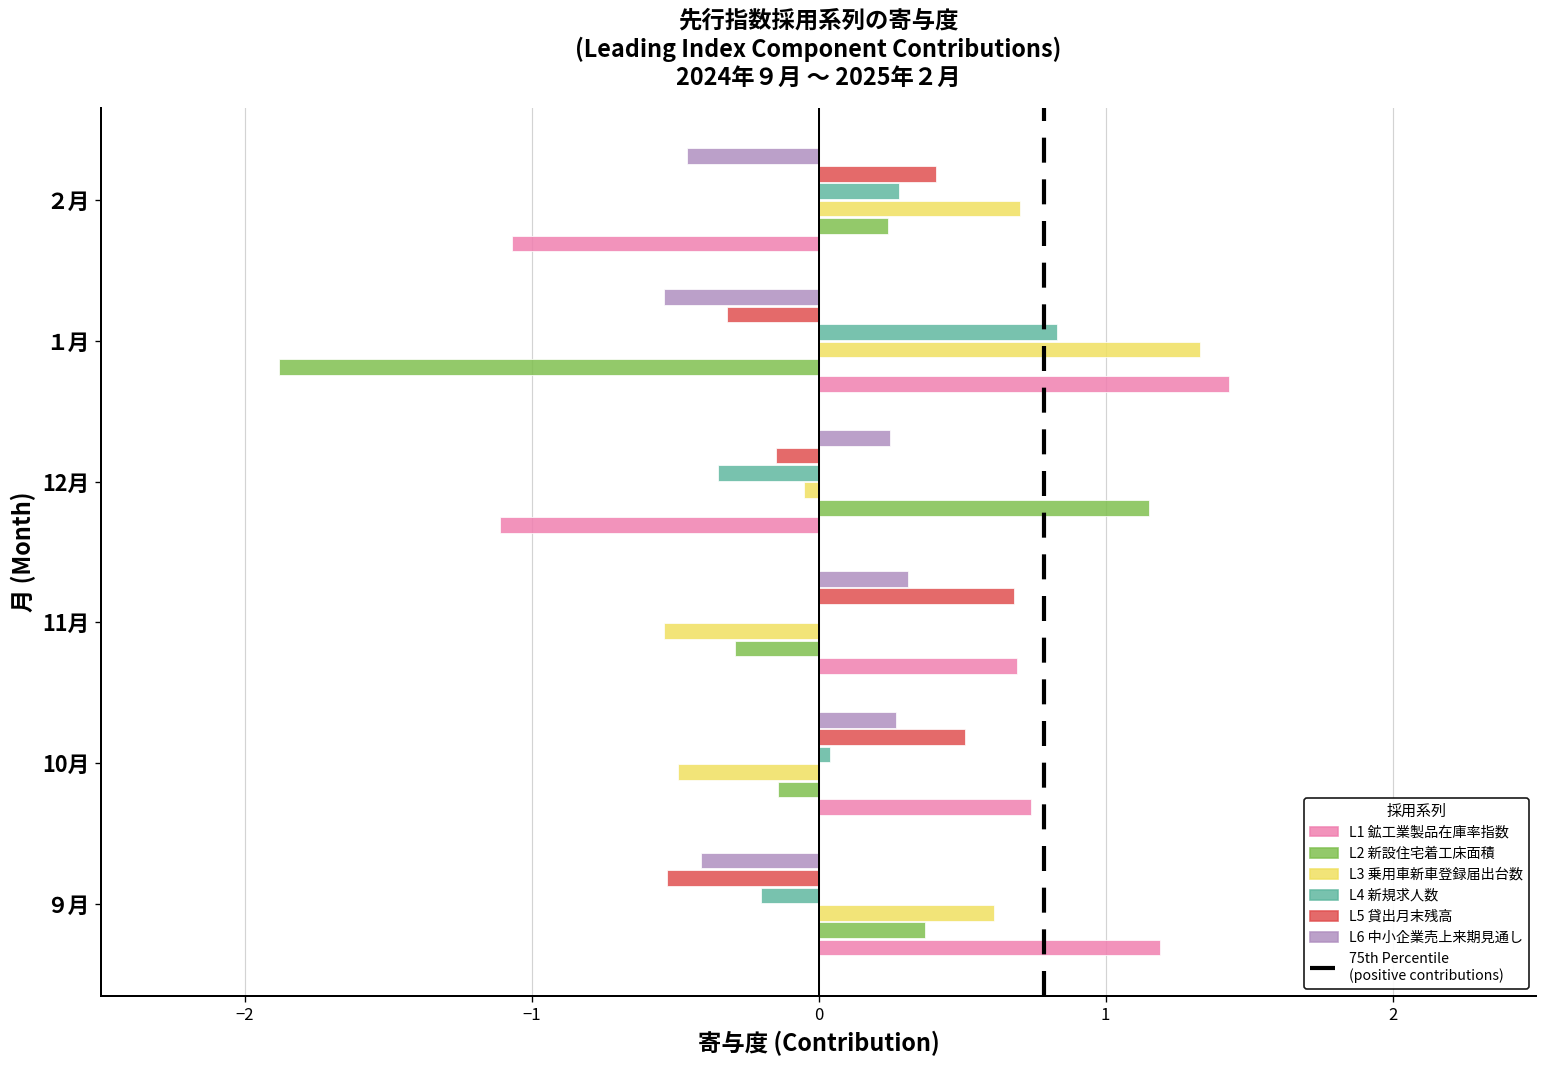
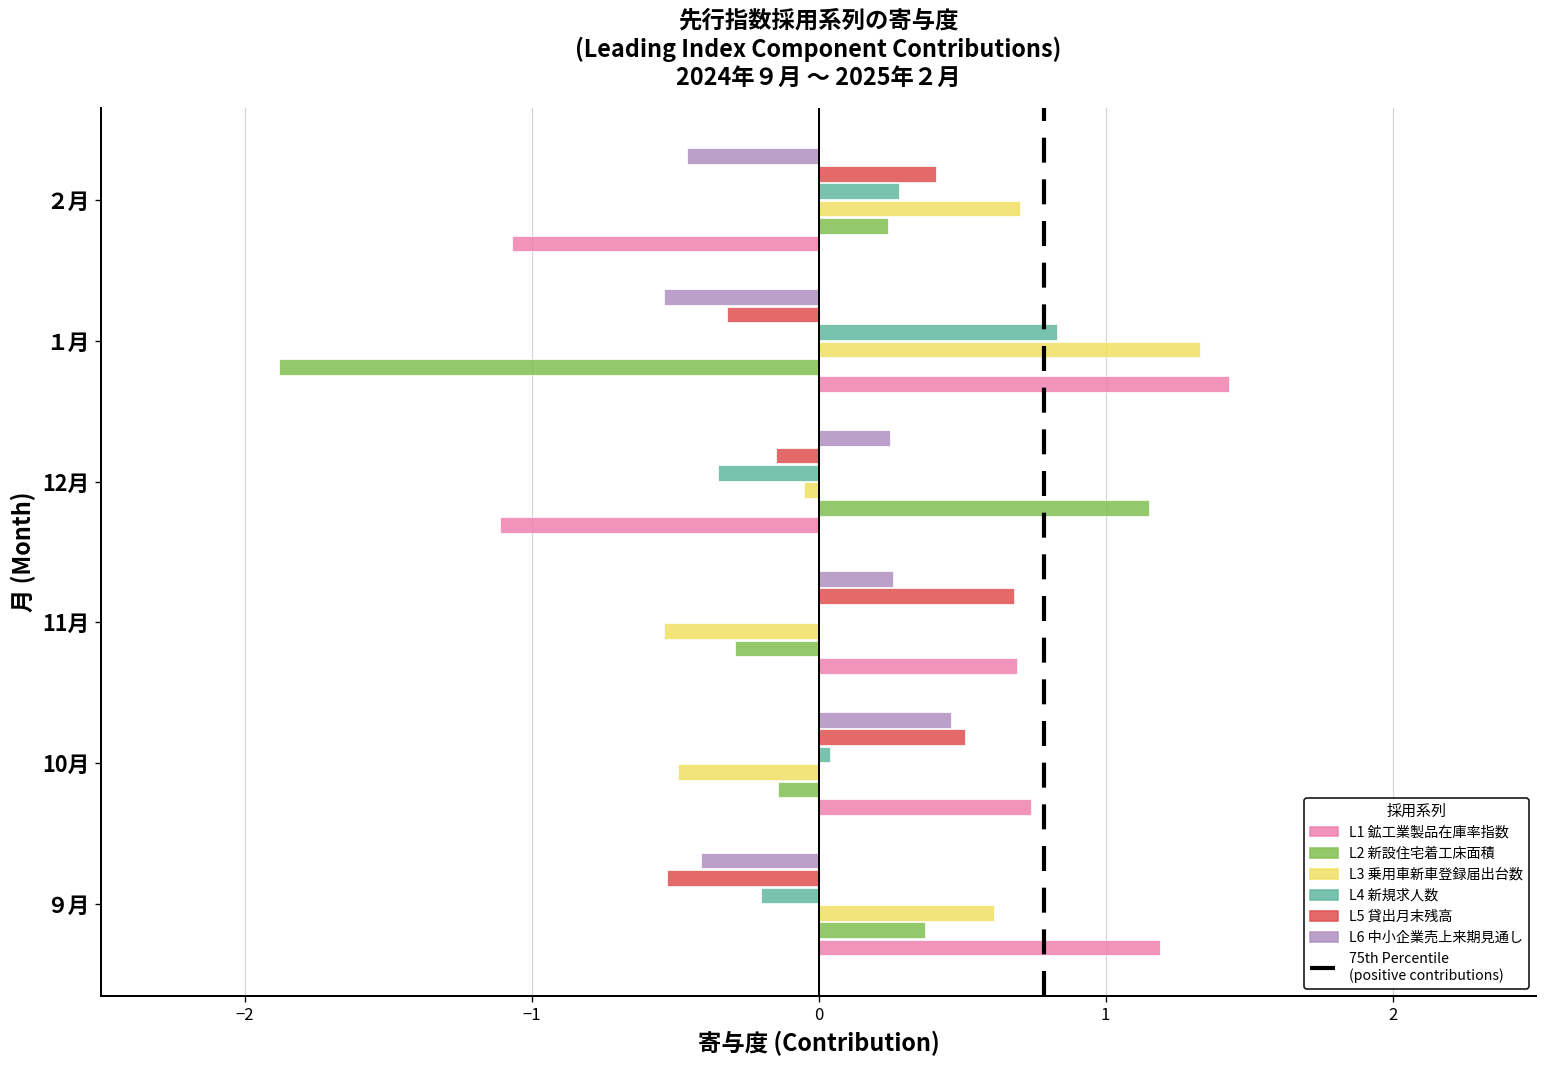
L6 中小企業売上来期見通し, 11月: 0.31 -> 0.26
L6 中小企業売上来期見通し, 10月: 0.27 -> 0.46
